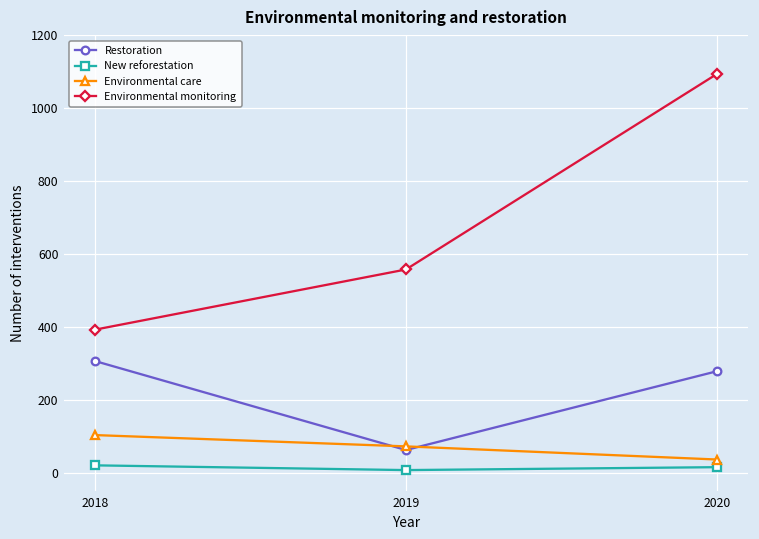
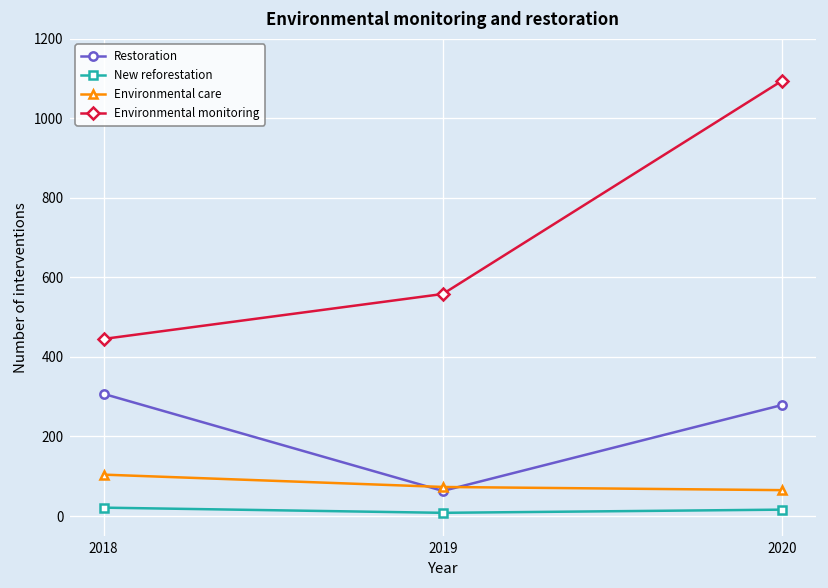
Environmental monitoring, 2018: 390 -> 450
Environmental care, 2020: 40 -> 70
